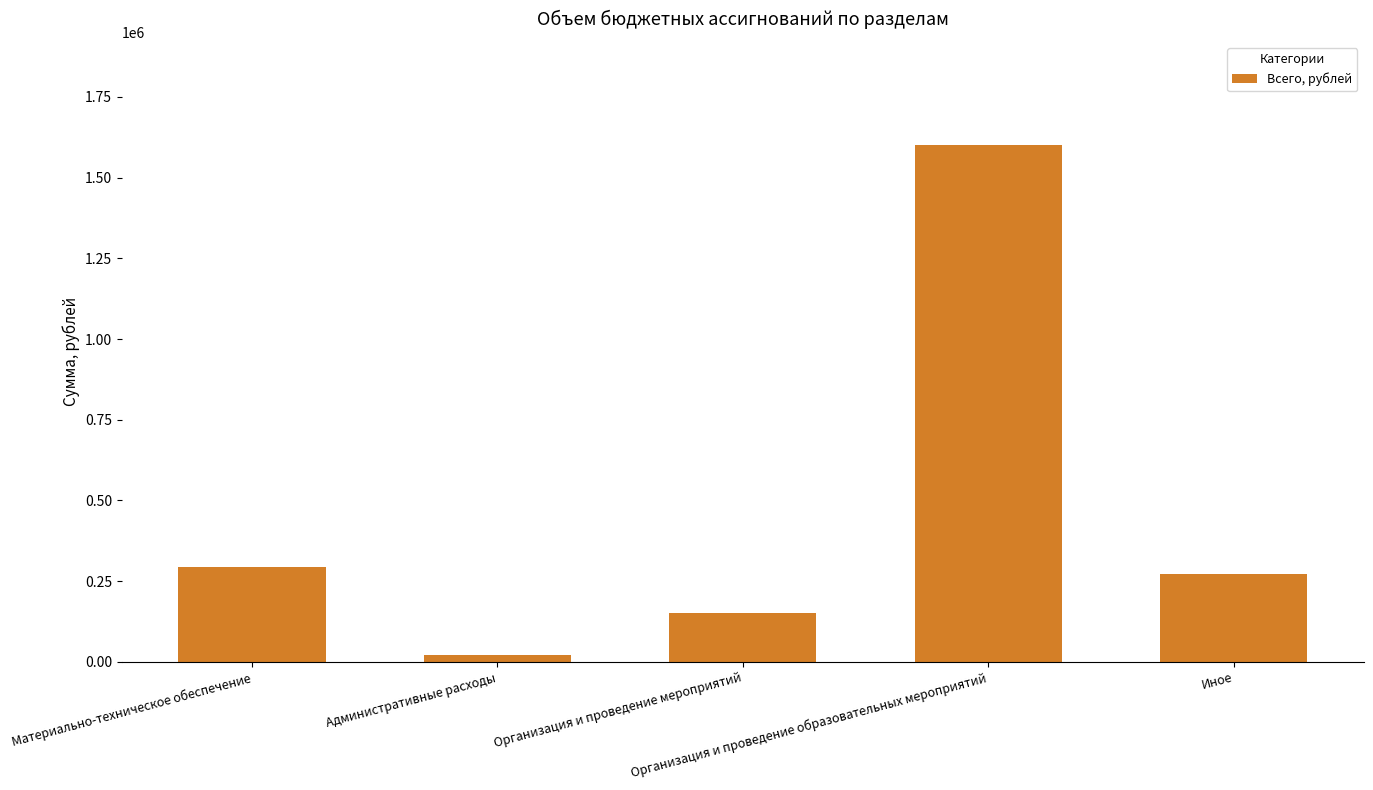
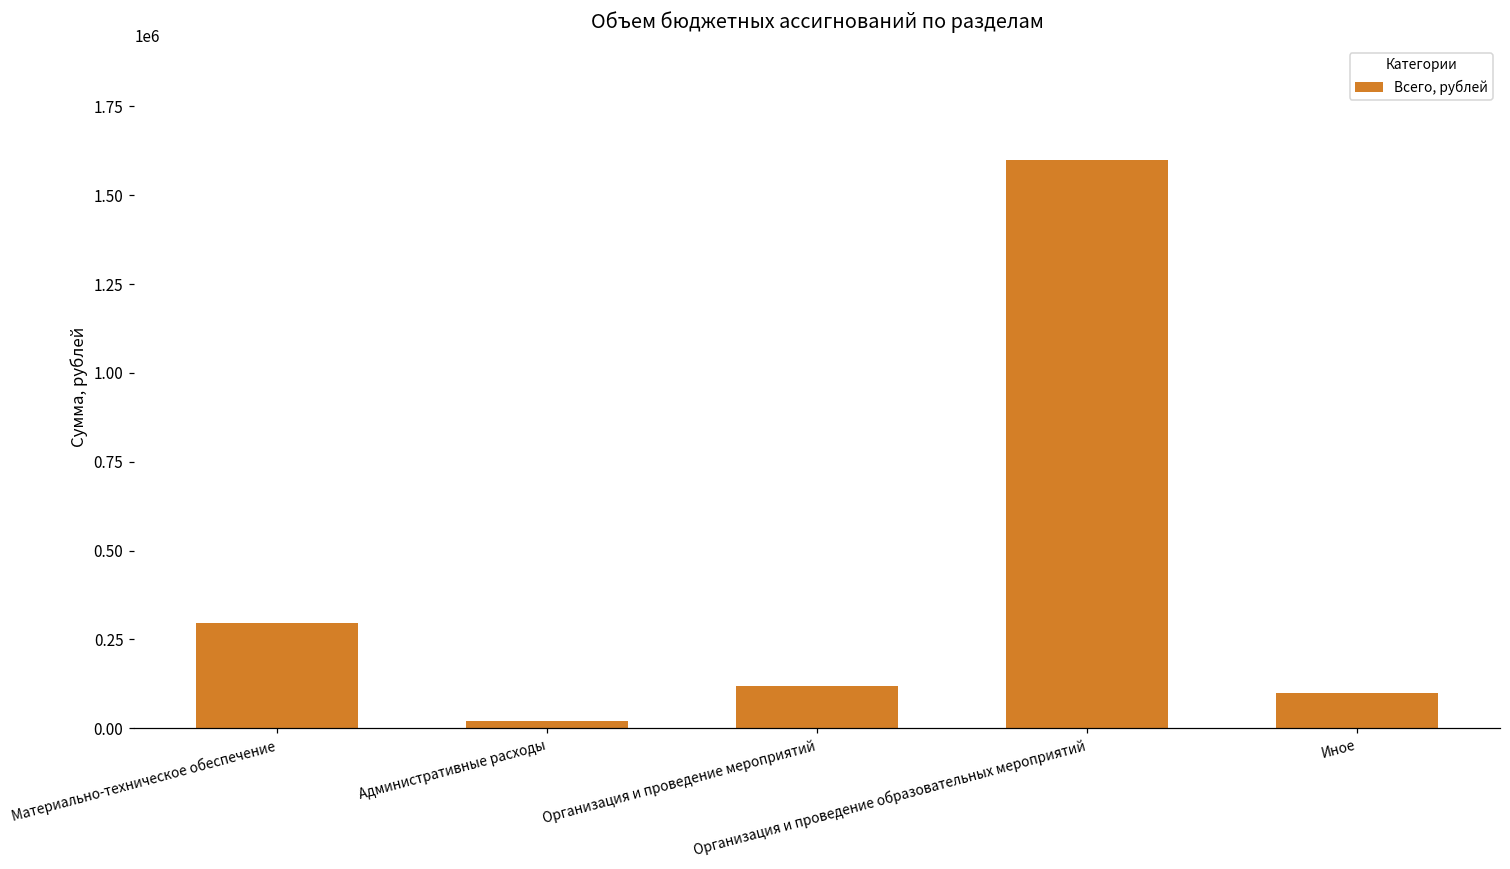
Организация и проведение мероприятий: 150000 -> 120000
Иное: 270000 -> 100000
